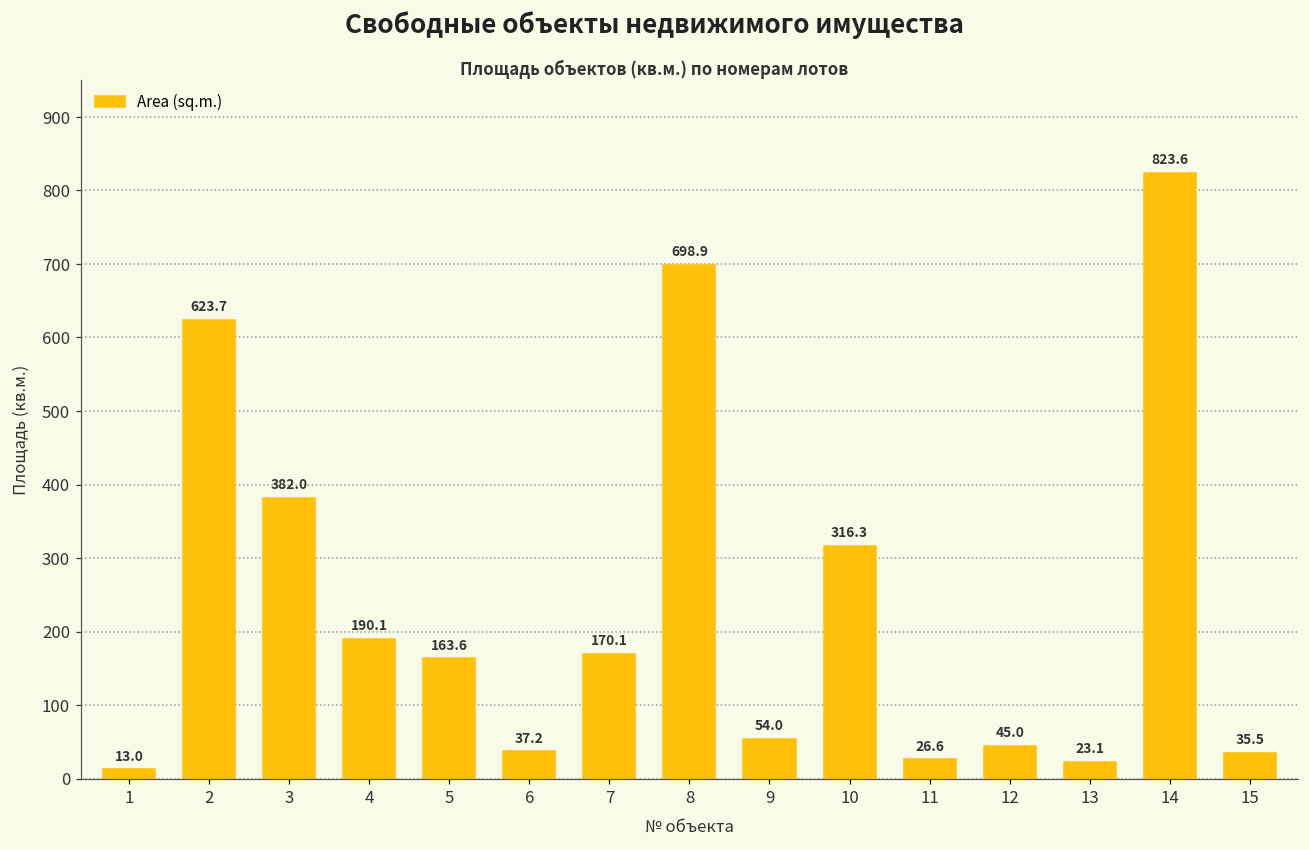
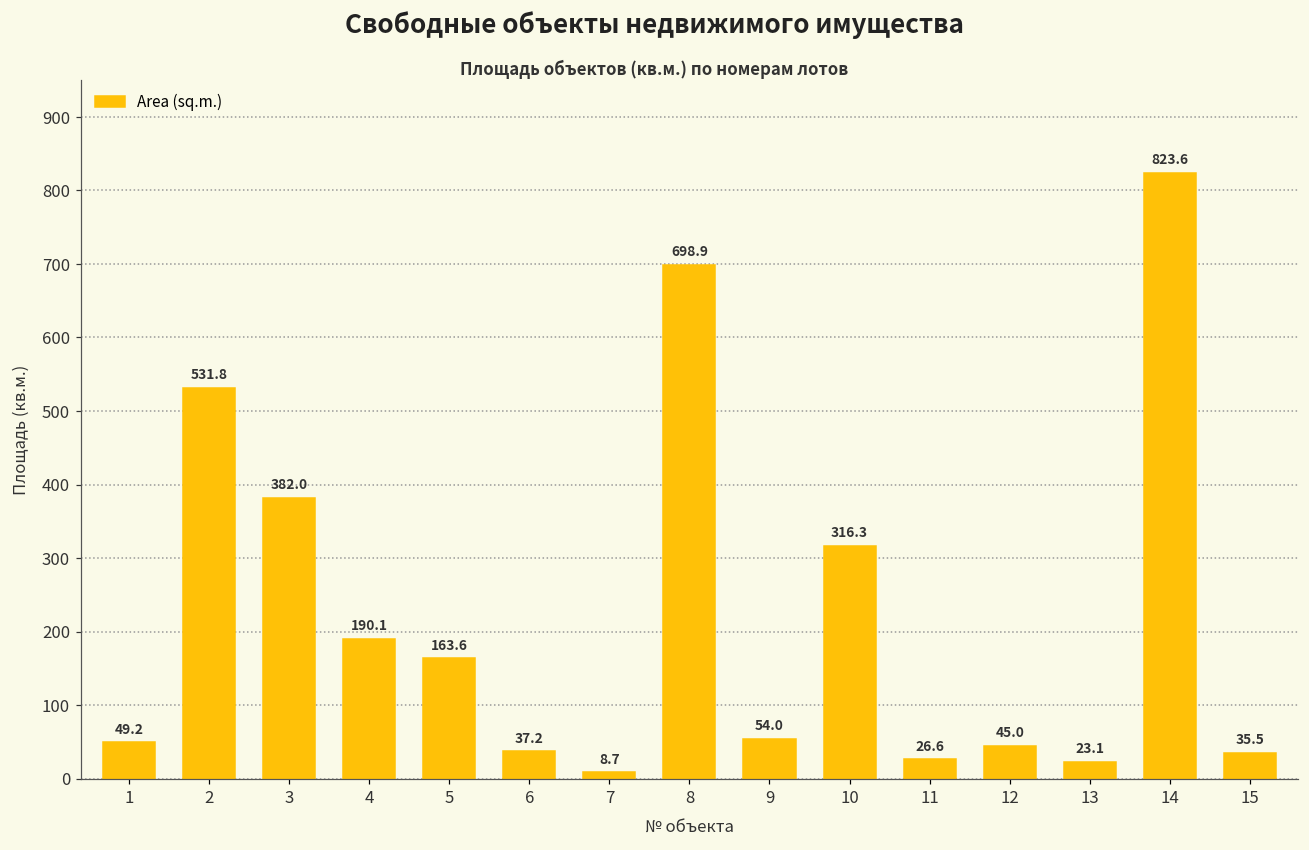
1: 13.0 -> 49.2
2: 623.7 -> 531.8
7: 170.1 -> 8.7
